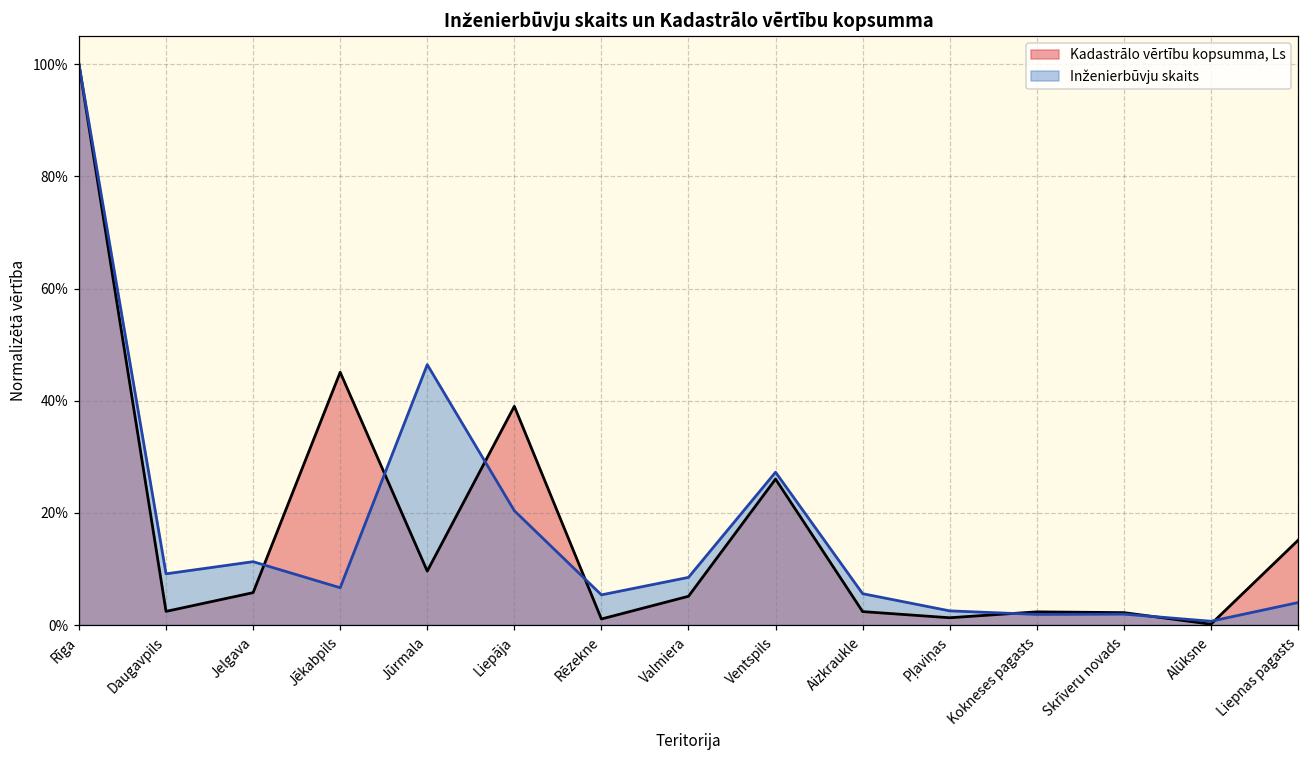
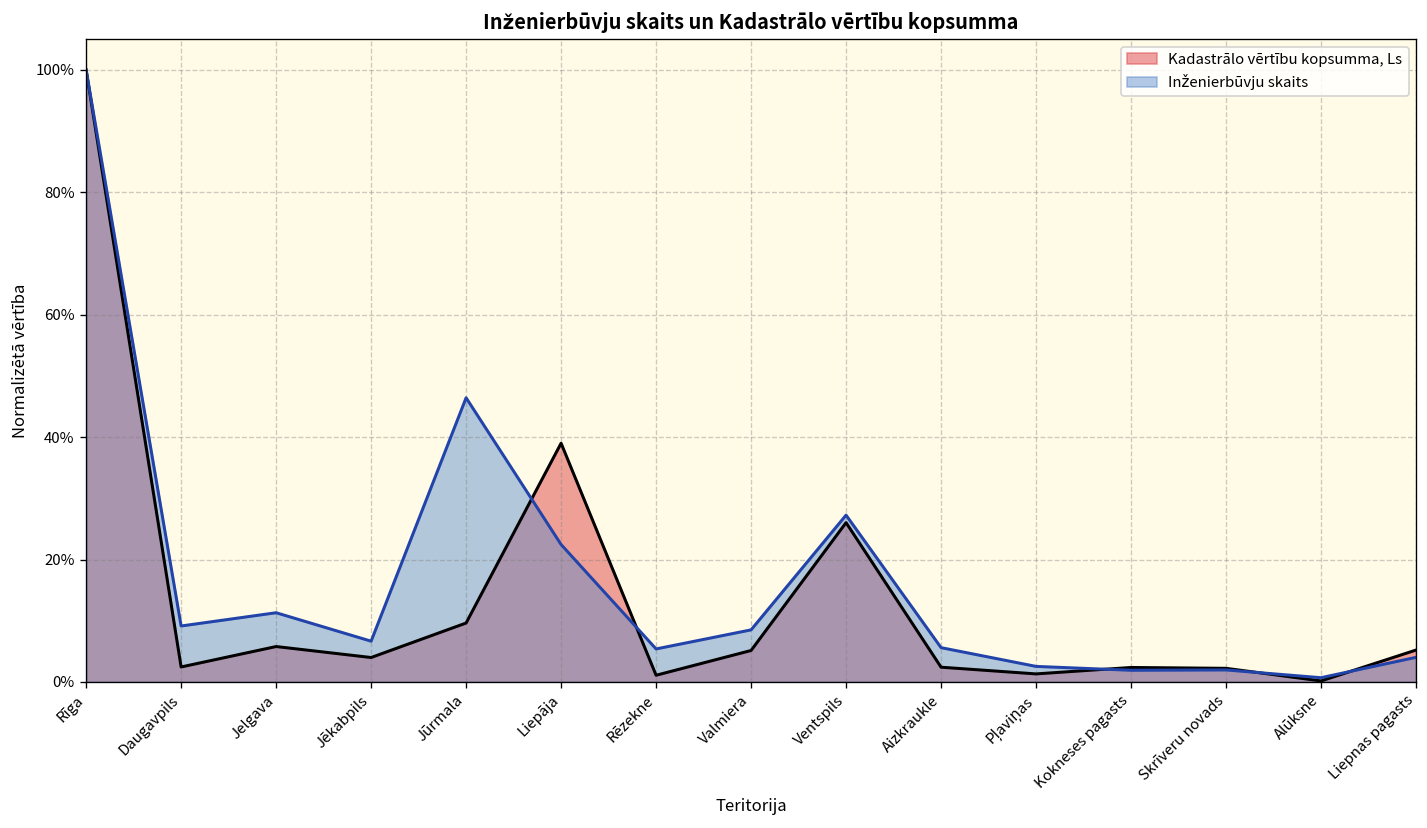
Kadastrālo vērtību kopsumma, Ls, Jēkabpils: 45% -> 4%
Inženierbūvju skaits, Liepāja: 20% -> 22%
Kadastrālo vērtību kopsumma, Ls, Liepnas pagasts: 15% -> 5%
